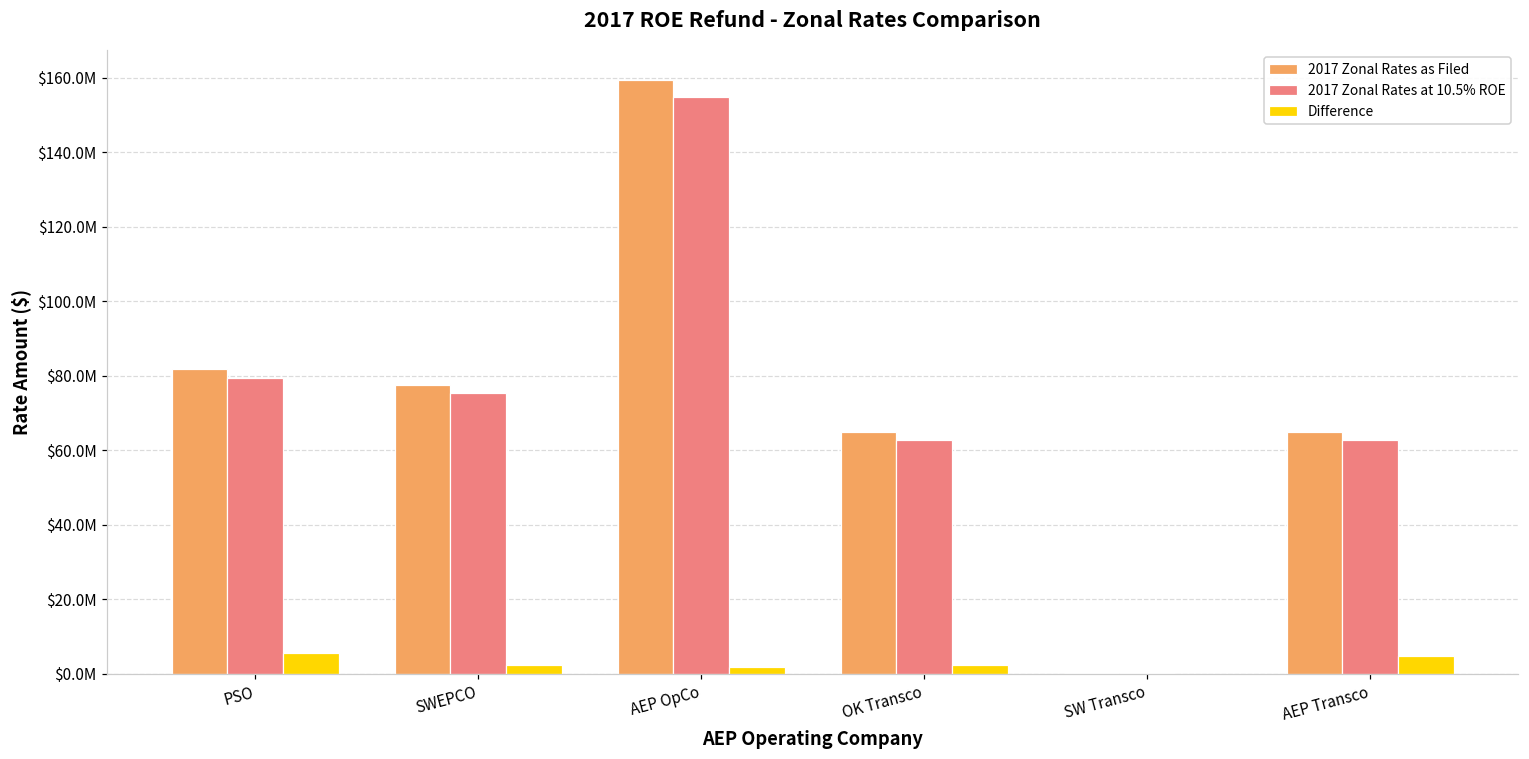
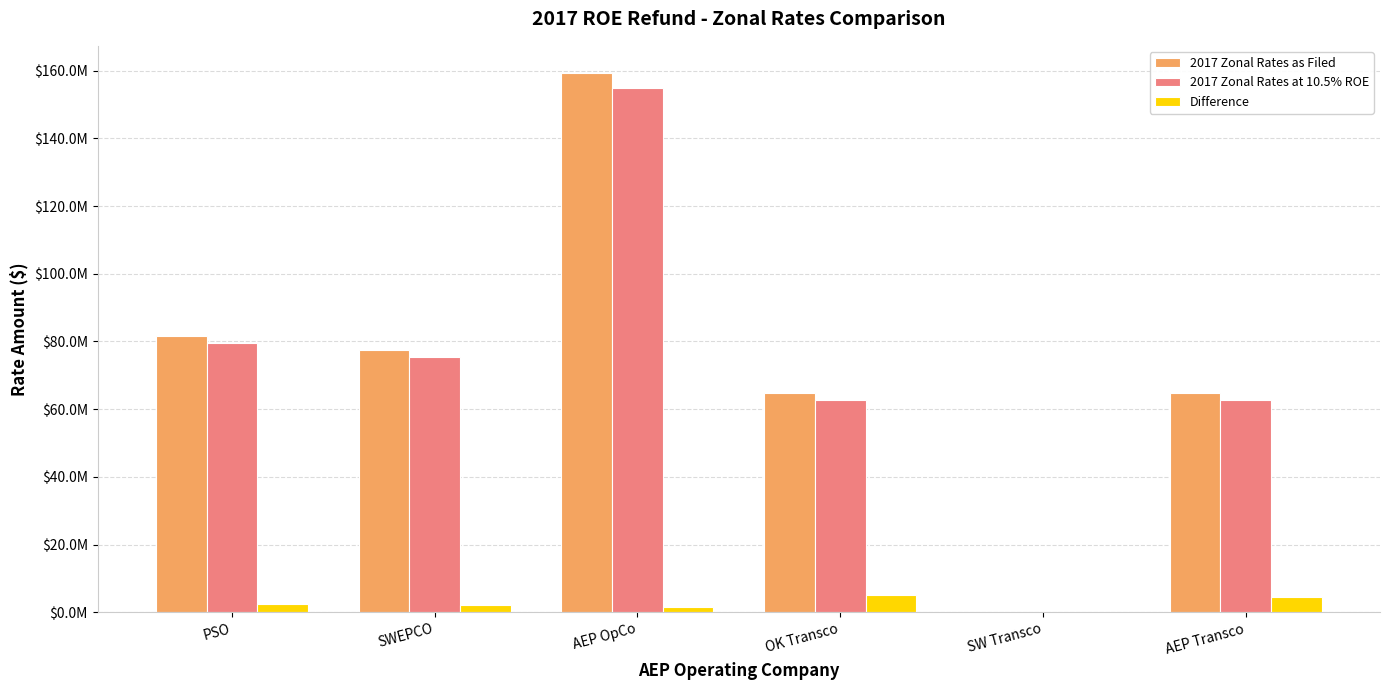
Difference, PSO: $6000000 -> $2000000
Difference, OK Transco: $2000000 -> $5000000
